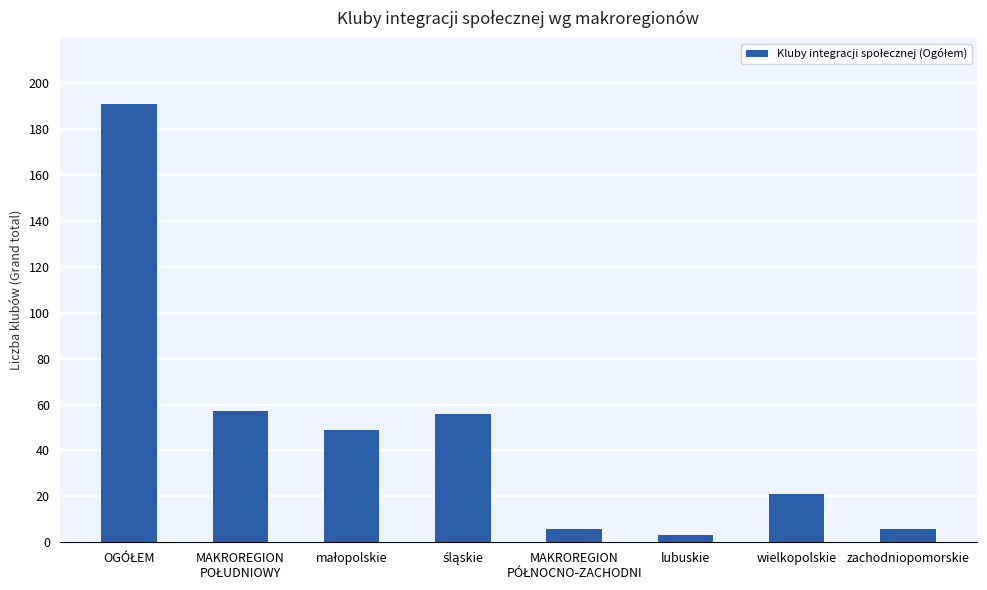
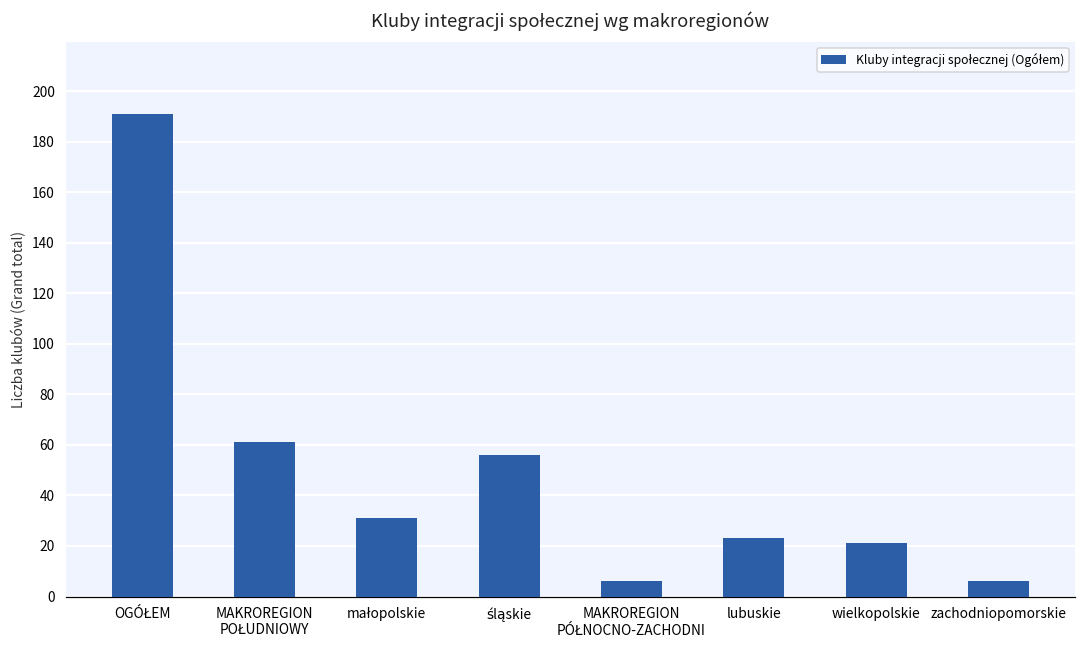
MAKROREGION POŁUDNIOWY: 57 -> 61
małopolskie: 49 -> 31
lubuskie: 3 -> 23
